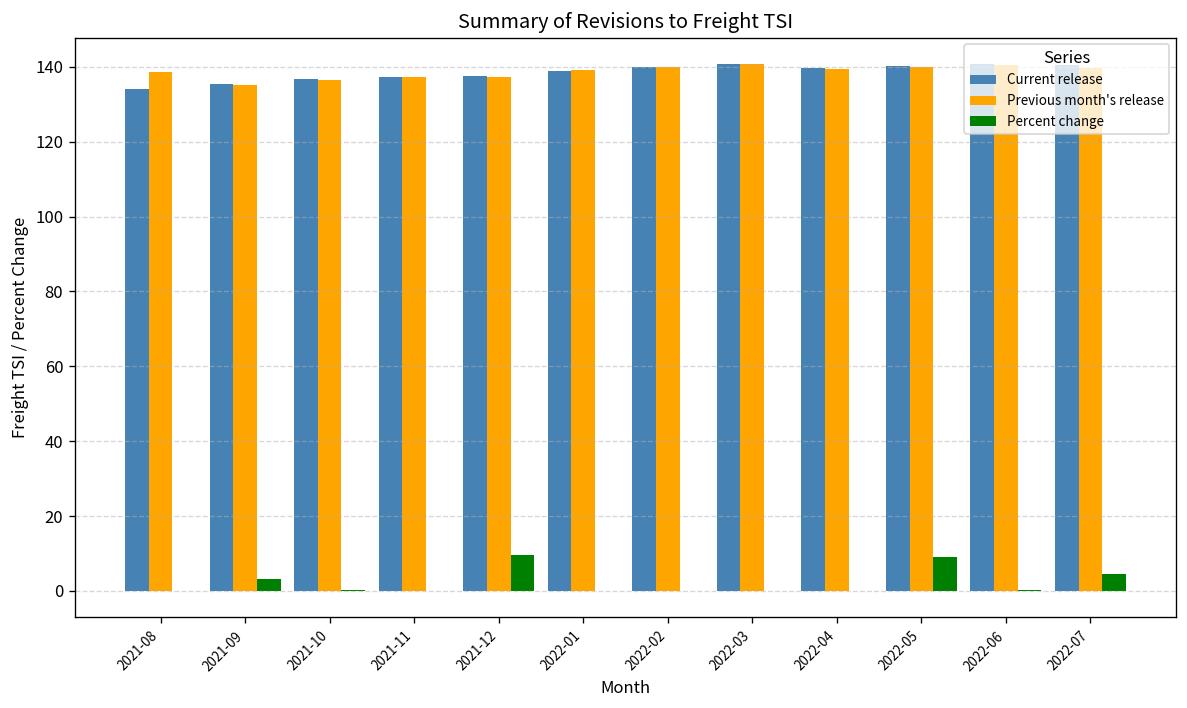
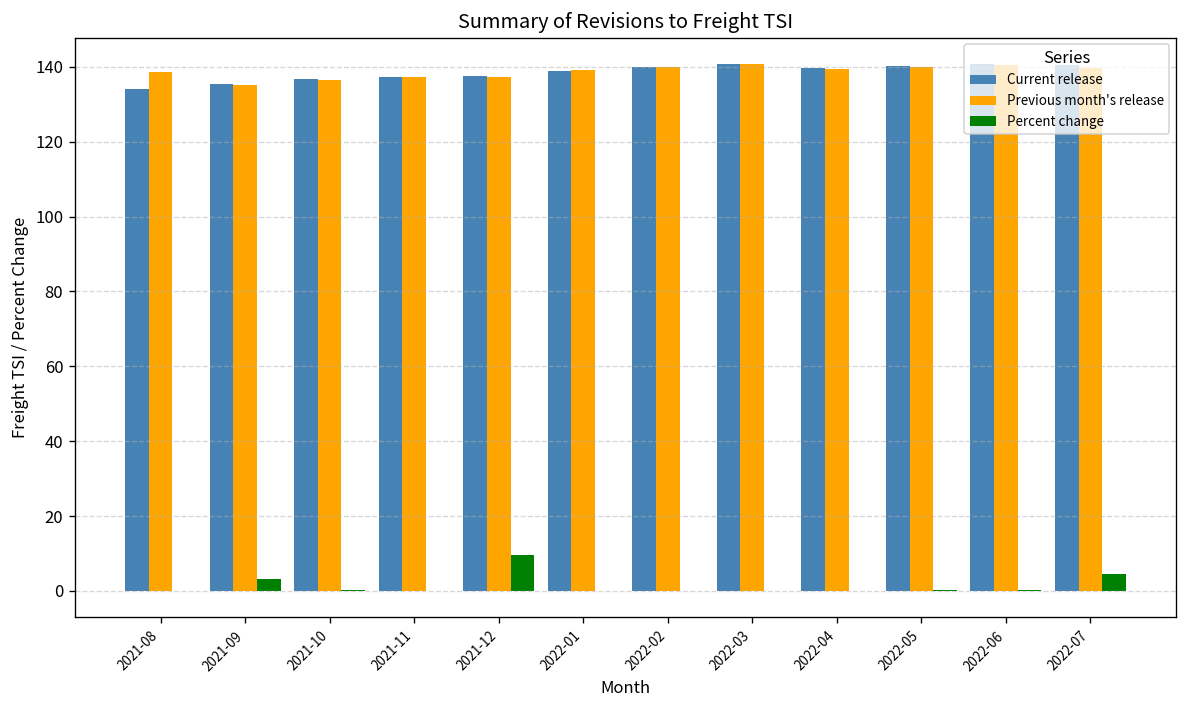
Percent change, 2022-05: 9 -> 0
